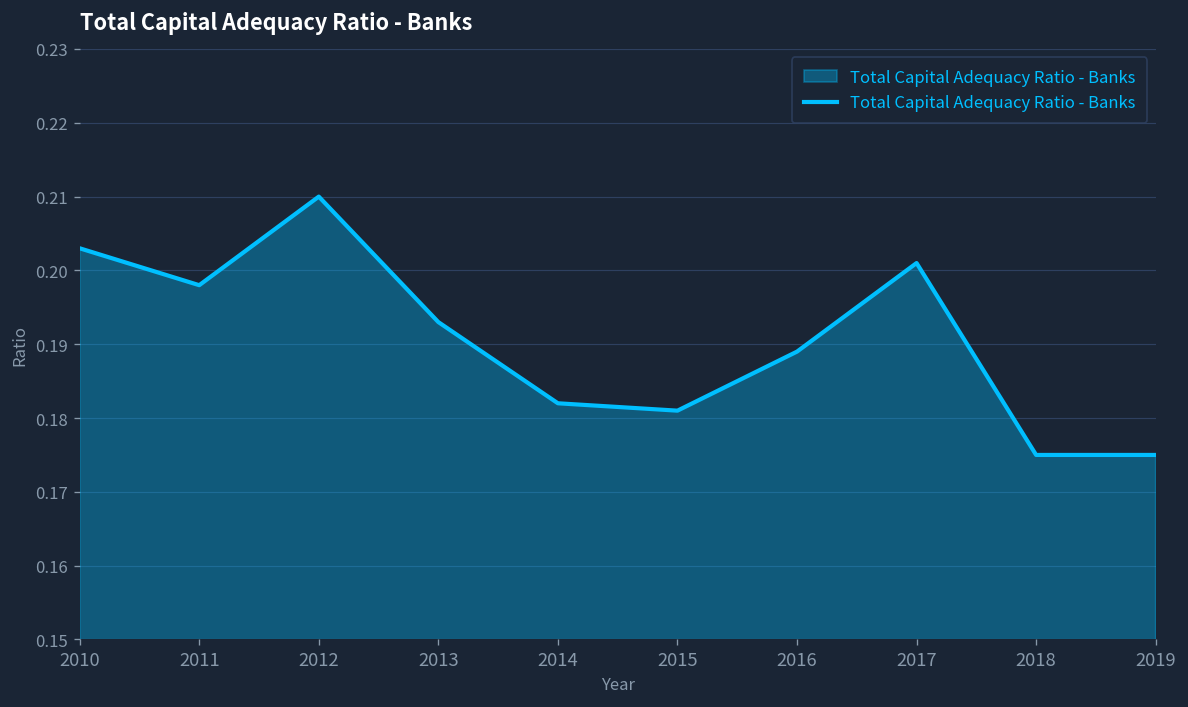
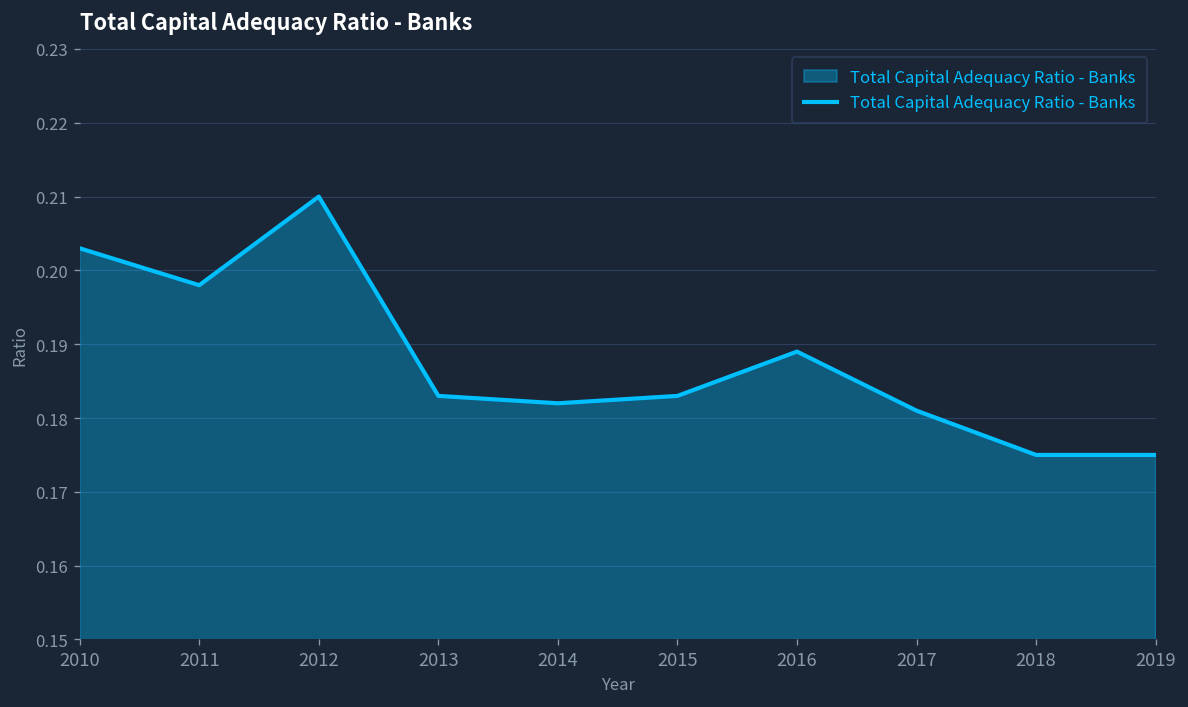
2013: 0.193 -> 0.183
2015: 0.181 -> 0.183
2017: 0.201 -> 0.181
